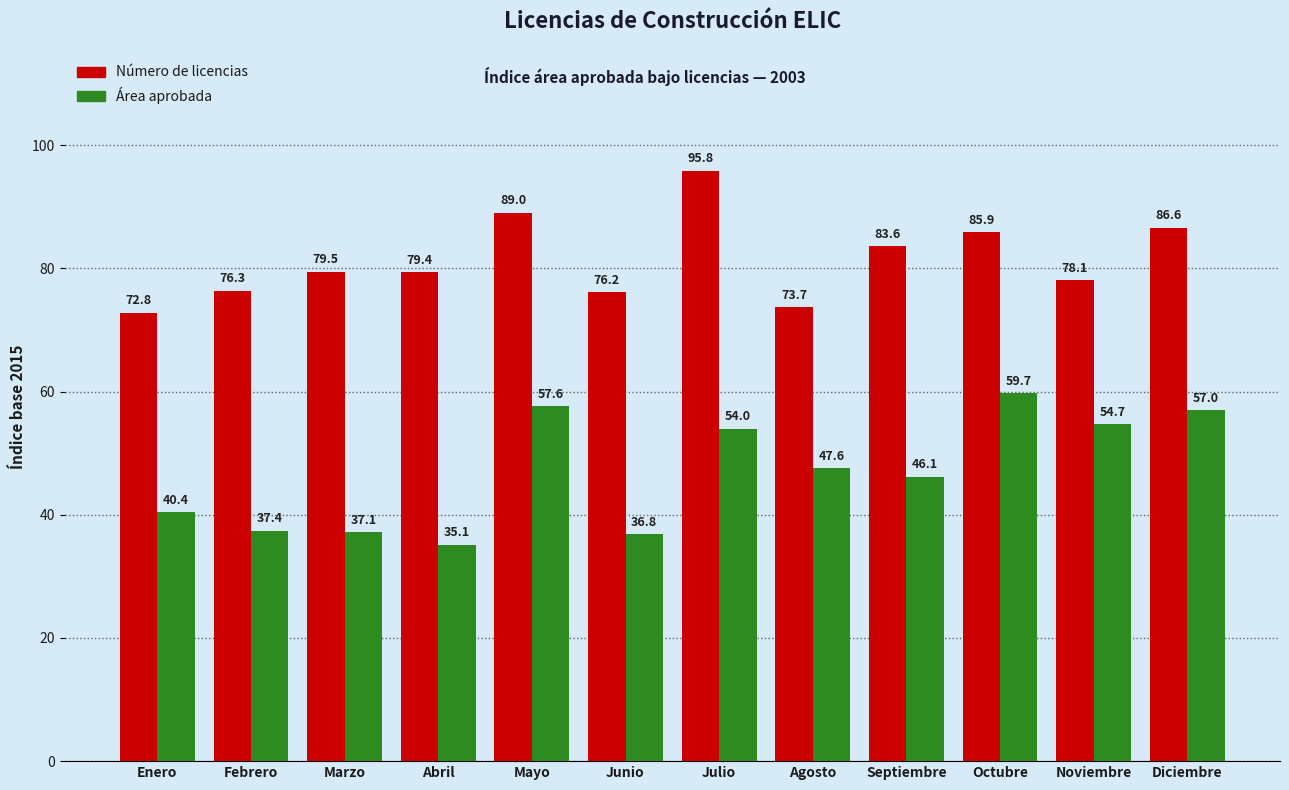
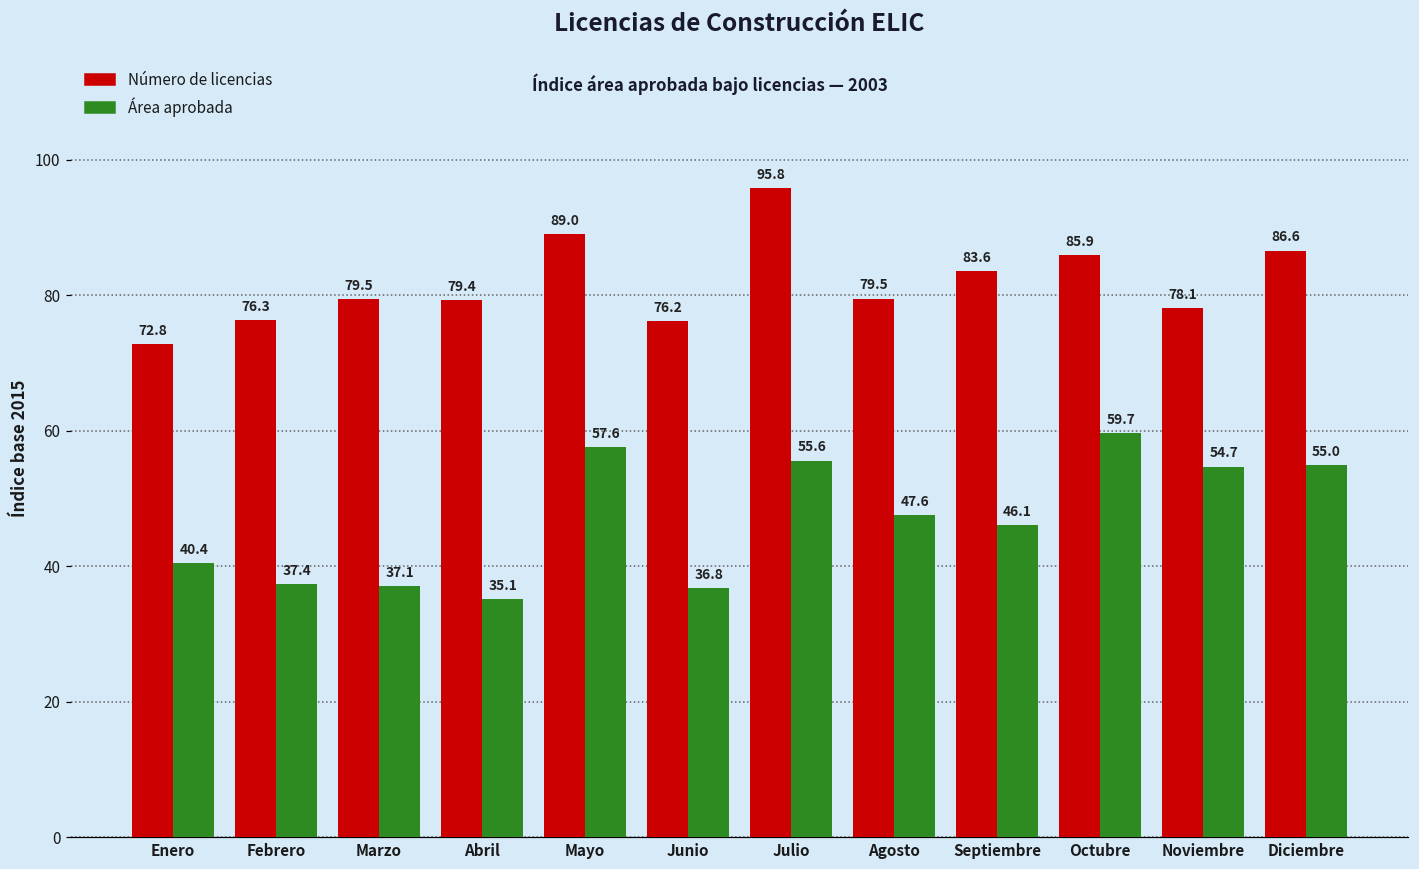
Área aprobada, Julio: 54.0 -> 55.6
Número de licencias, Agosto: 73.7 -> 79.5
Área aprobada, Diciembre: 57.0 -> 55.0
